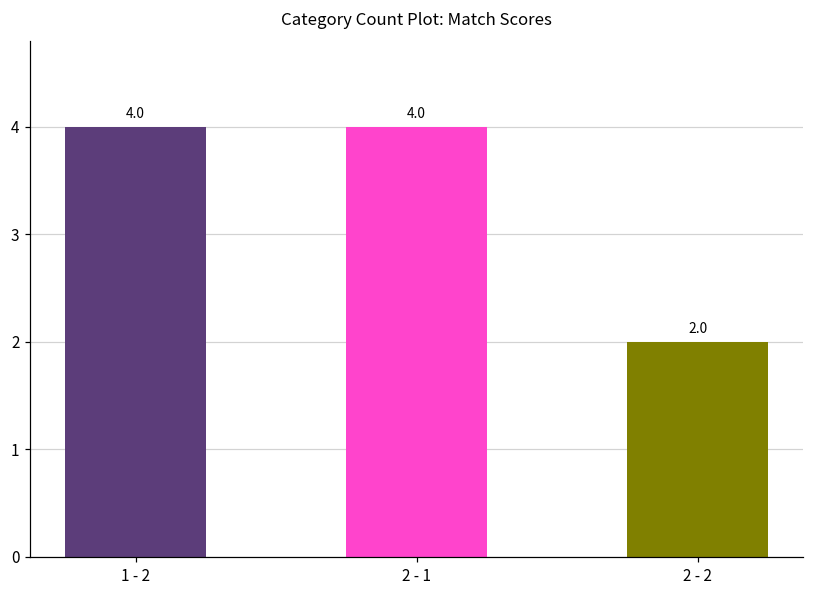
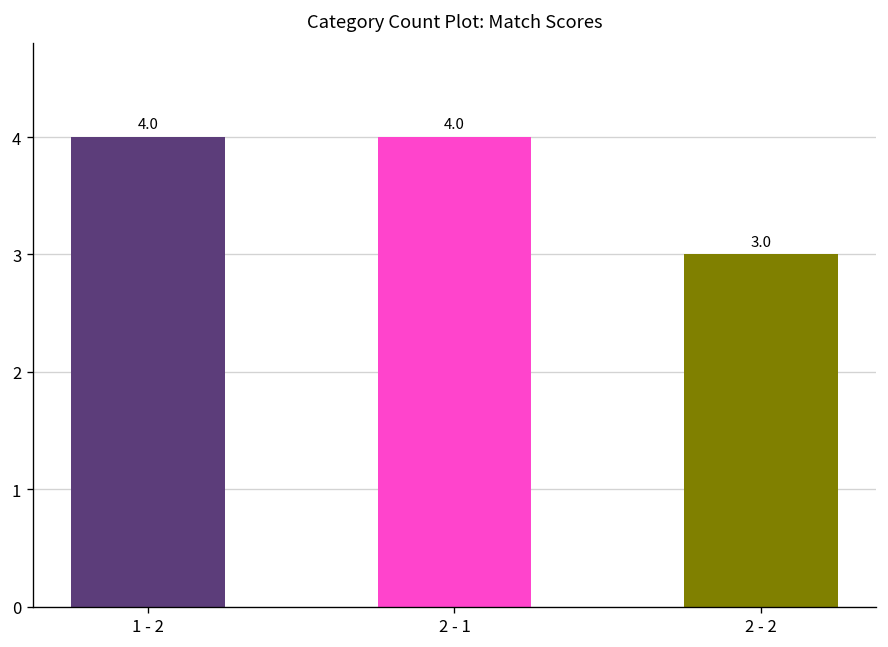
2 - 2: 2.0 -> 3.0
